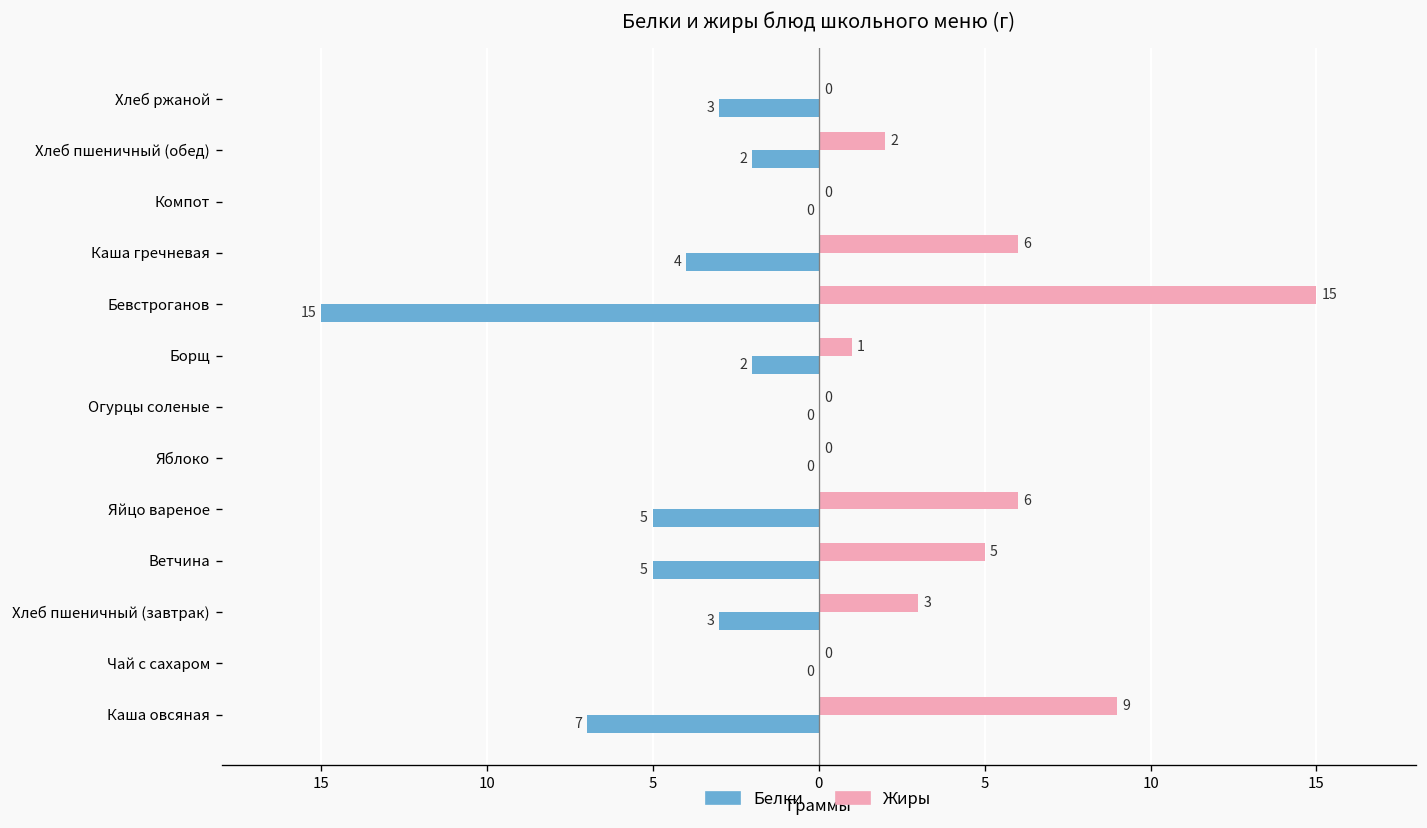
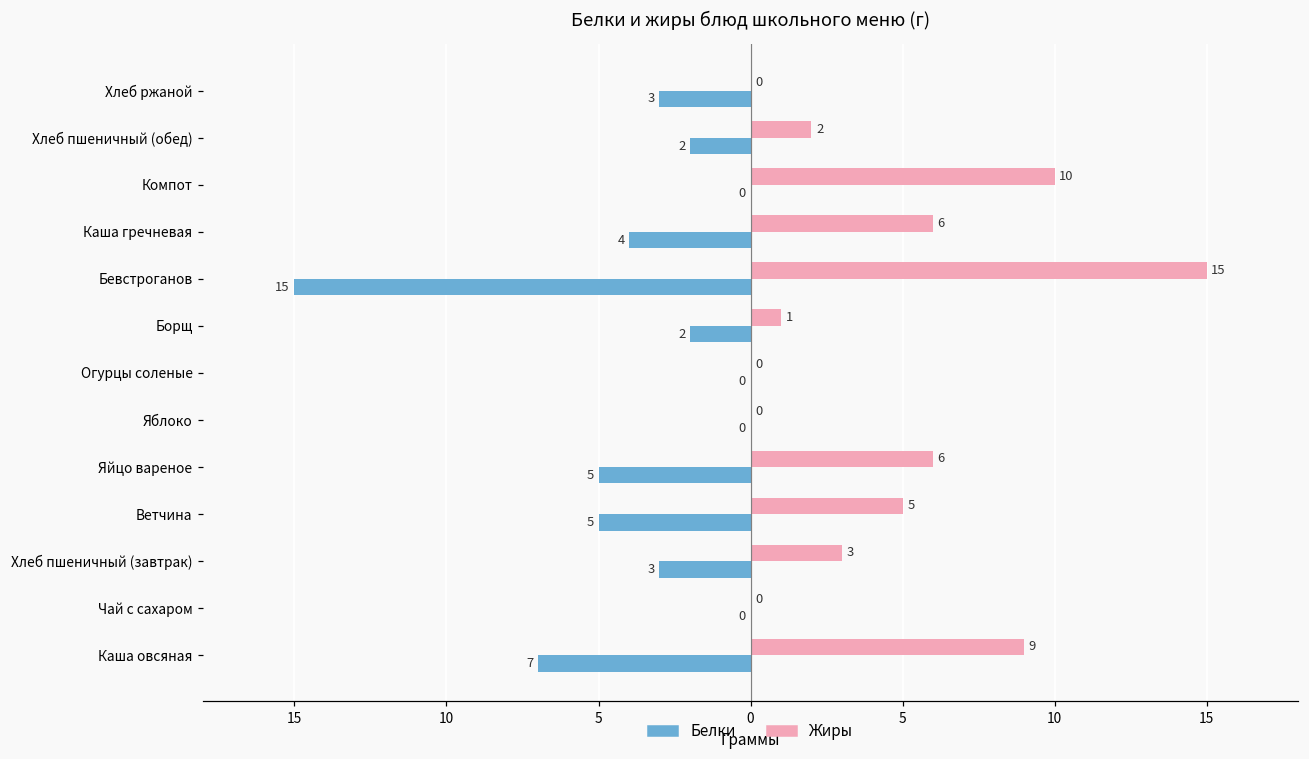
Жиры, Компот: 0 -> 10
